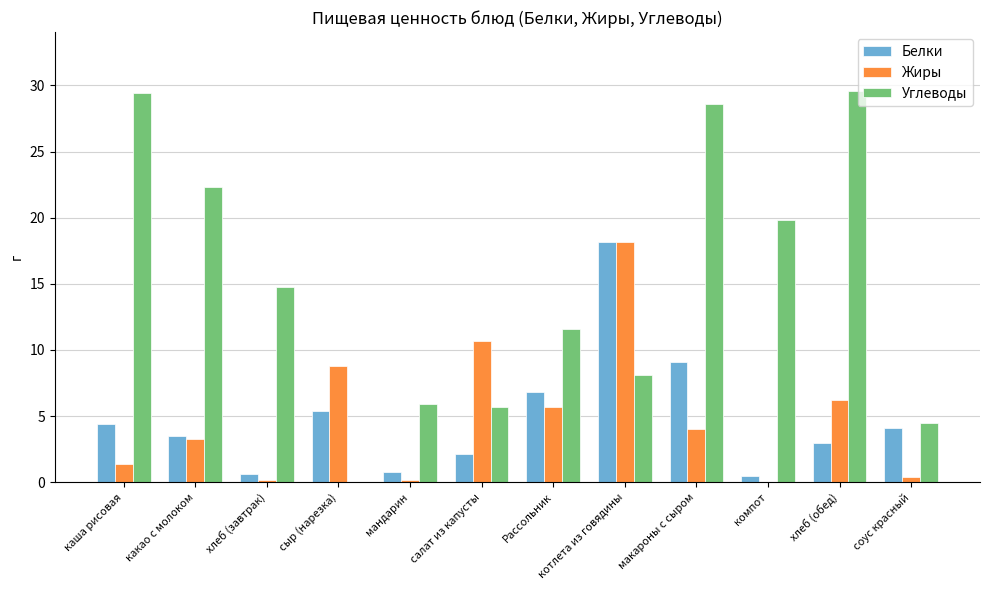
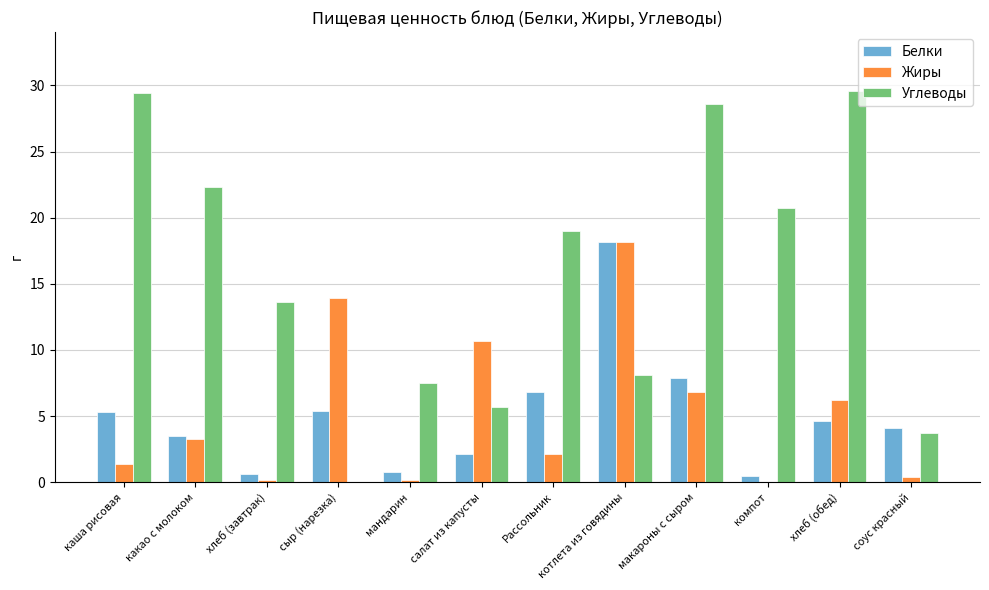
Белки, каша рисовая: 4.4 -> 5.3
Углеводы, хлеб (завтрак): 14.8 -> 13.6
Жиры, сыр (нарезка): 8.8 -> 13.9
Углеводы, мандарин: 5.9 -> 7.5
Жиры, Рассольник: 5.7 -> 2.1
Углеводы, Рассольник: 11.6 -> 19.0
Белки, макароны с сыром: 9.1 -> 7.9
Жиры, макароны с сыром: 4.0 -> 6.8
Углеводы, компот: 19.8 -> 20.7
Белки, хлеб (обед): 3.0 -> 4.6
Углеводы, соус красный: 4.5 -> 3.7
